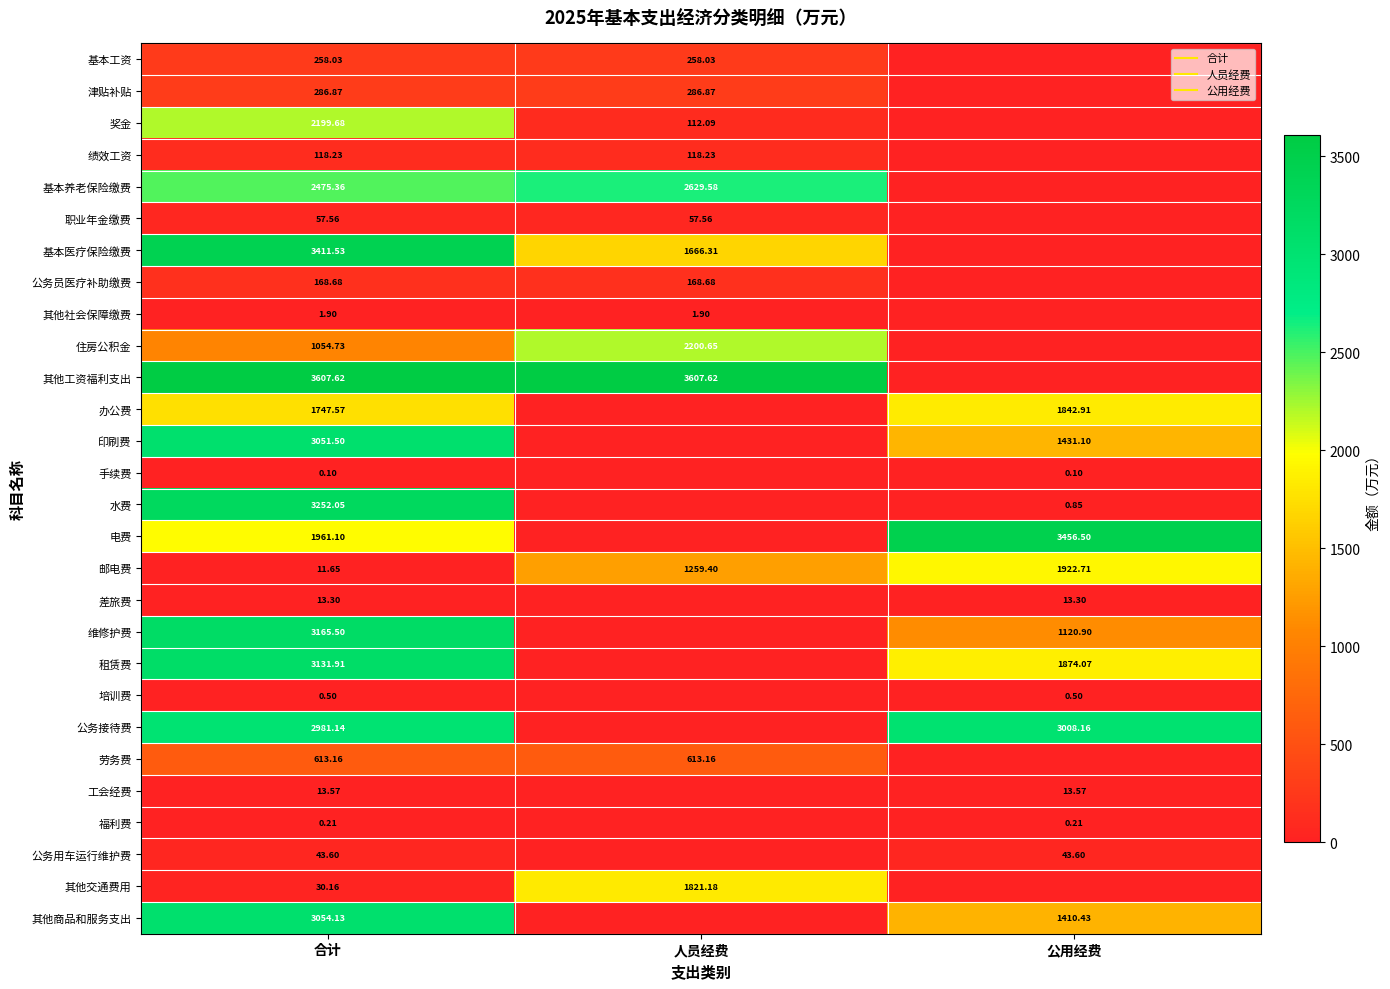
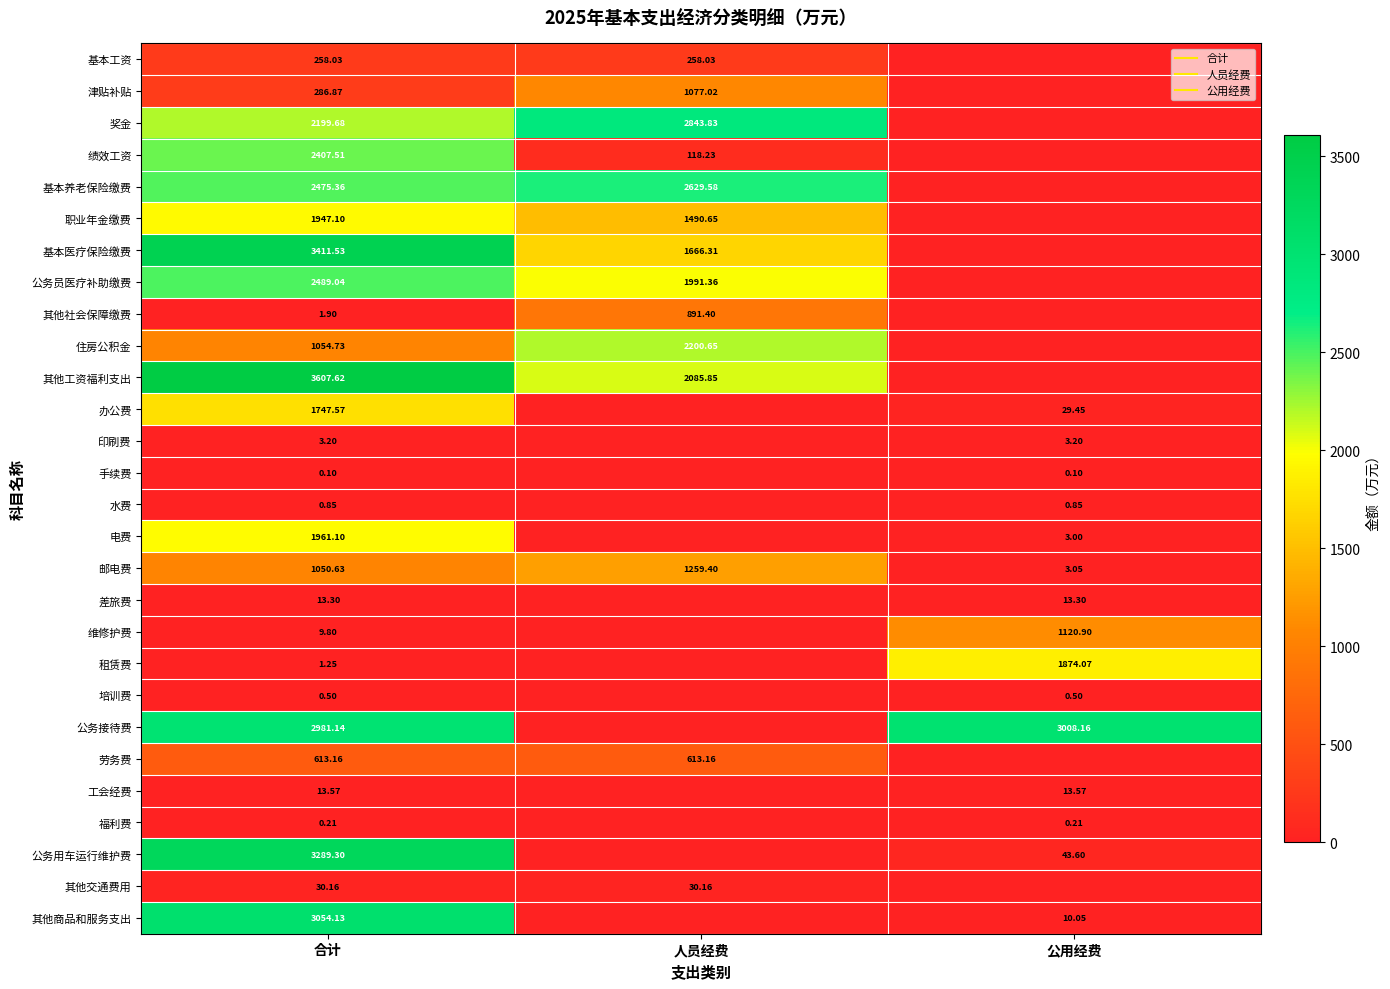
津贴补贴, 人员经费: 286.87 -> 1077.02
奖金, 人员经费: 112.09 -> 2843.83
绩效工资, 合计: 118.23 -> 2407.51
职业年金缴费, 合计: 57.56 -> 1947.10
职业年金缴费, 人员经费: 57.56 -> 1490.65
公务员医疗补助缴费, 合计: 168.68 -> 2489.04
公务员医疗补助缴费, 人员经费: 168.68 -> 1991.36
其他社会保障缴费, 人员经费: 1.90 -> 891.40
其他工资福利支出, 人员经费: 3607.62 -> 2085.85
办公费, 公用经费: 1842.91 -> 29.45
印刷费, 合计: 3051.50 -> 3.20
印刷费, 公用经费: 1431.10 -> 3.20
水费, 合计: 3252.05 -> 0.85
电费, 公用经费: 3456.50 -> 3.00
邮电费, 合计: 11.65 -> 1050.63
邮电费, 公用经费: 1922.71 -> 3.05
维修护费, 合计: 3165.50 -> 9.80
租赁费, 合计: 3131.91 -> 1.25
公务用车运行维护费, 合计: 43.60 -> 3289.30
其他交通费用, 人员经费: 1821.18 -> 30.16
其他商品和服务支出, 公用经费: 1410.43 -> 10.05
